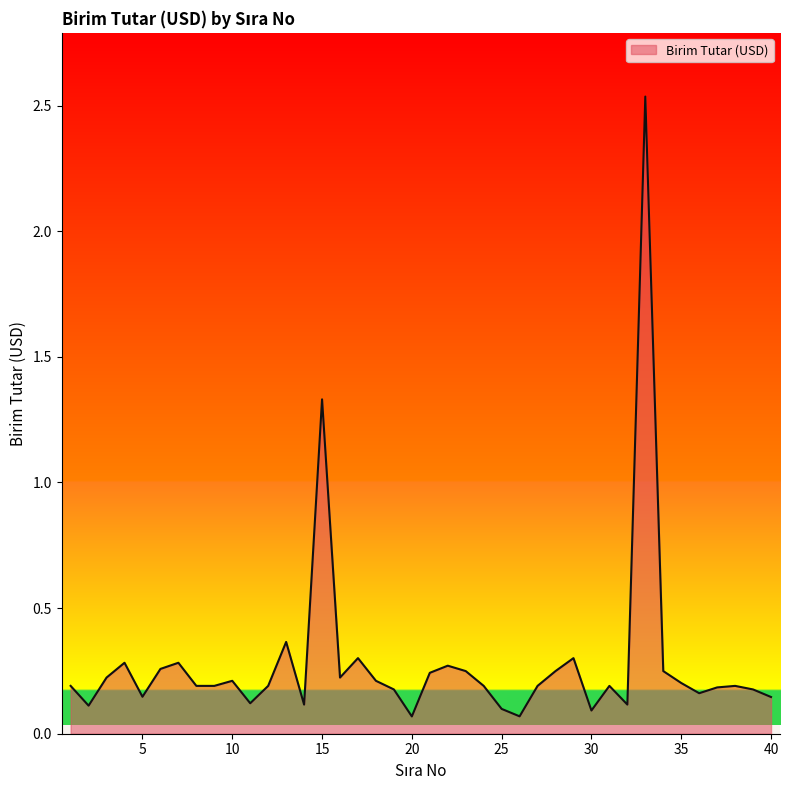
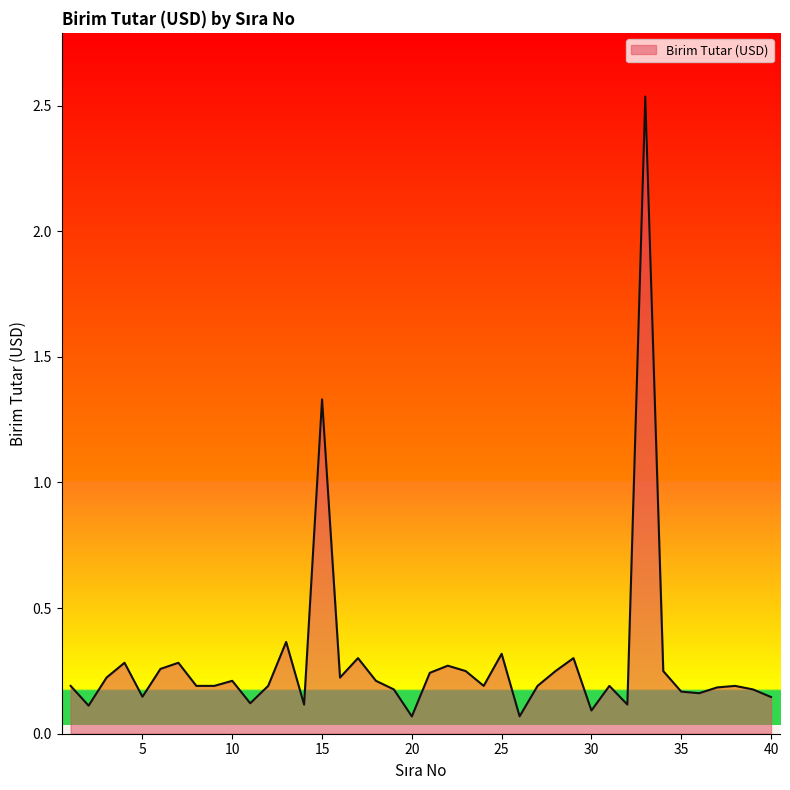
25: 0.10 -> 0.32
35: 0.20 -> 0.17
